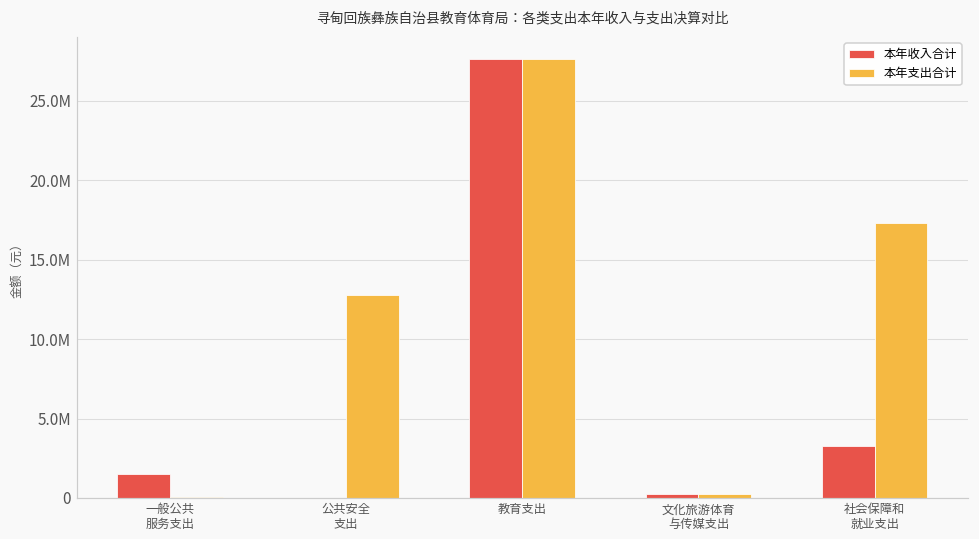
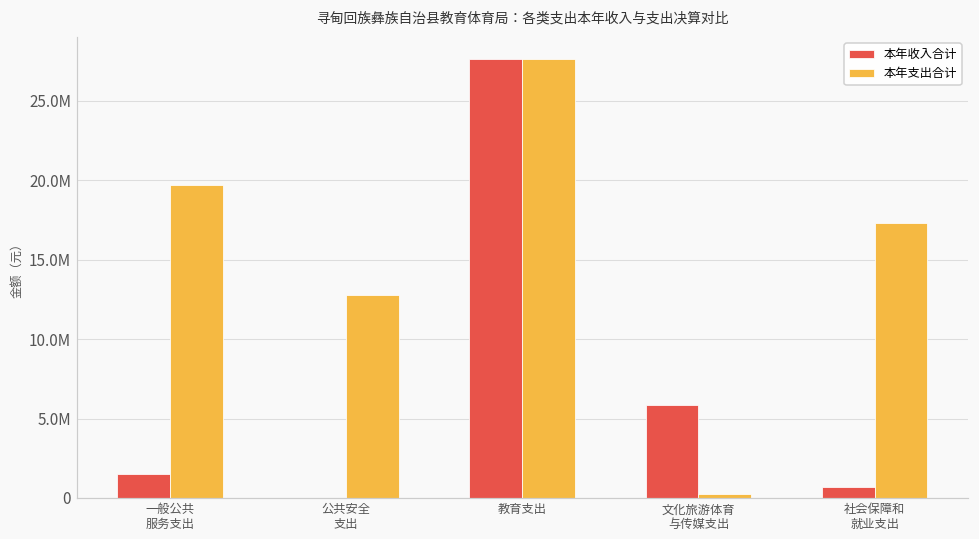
本年支出合计, 一般公共 服务支出: 100000 -> 19700000
本年收入合计, 文化旅游体育 与传媒支出: 200000 -> 5900000
本年收入合计, 社会保障和 就业支出: 3200000 -> 700000
